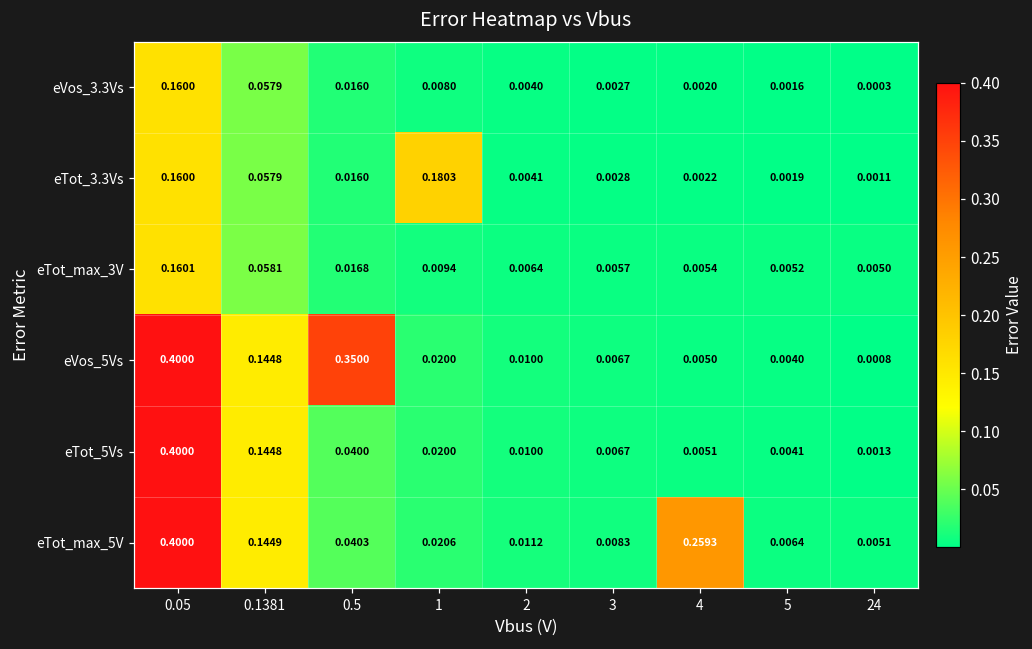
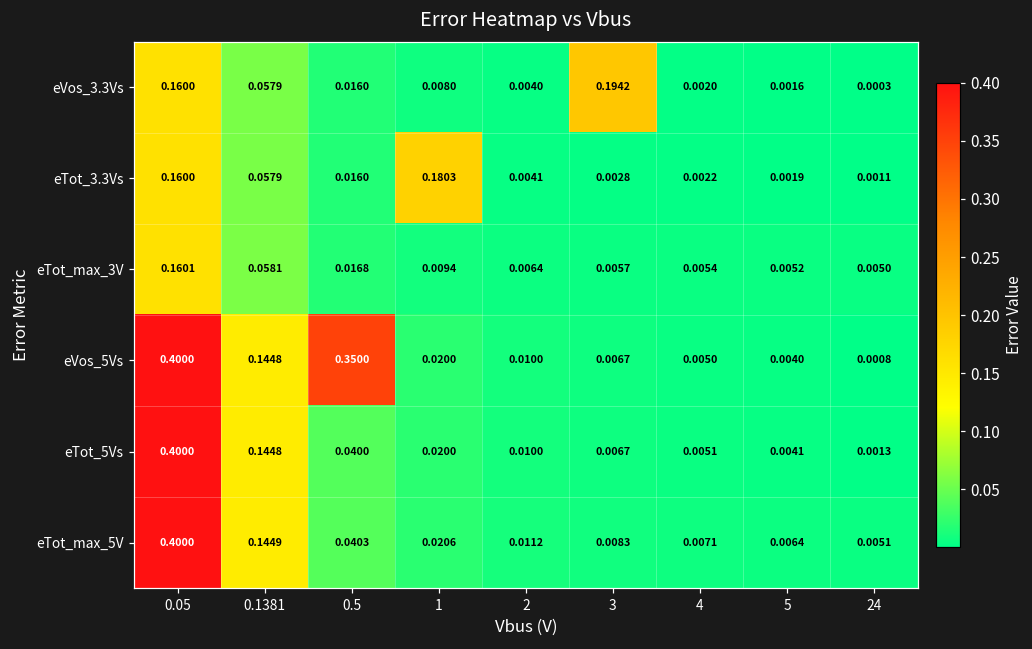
eVos_3.3Vs, 3: 0.0027 -> 0.1942
eTot_max_5V, 4: 0.2593 -> 0.0071
